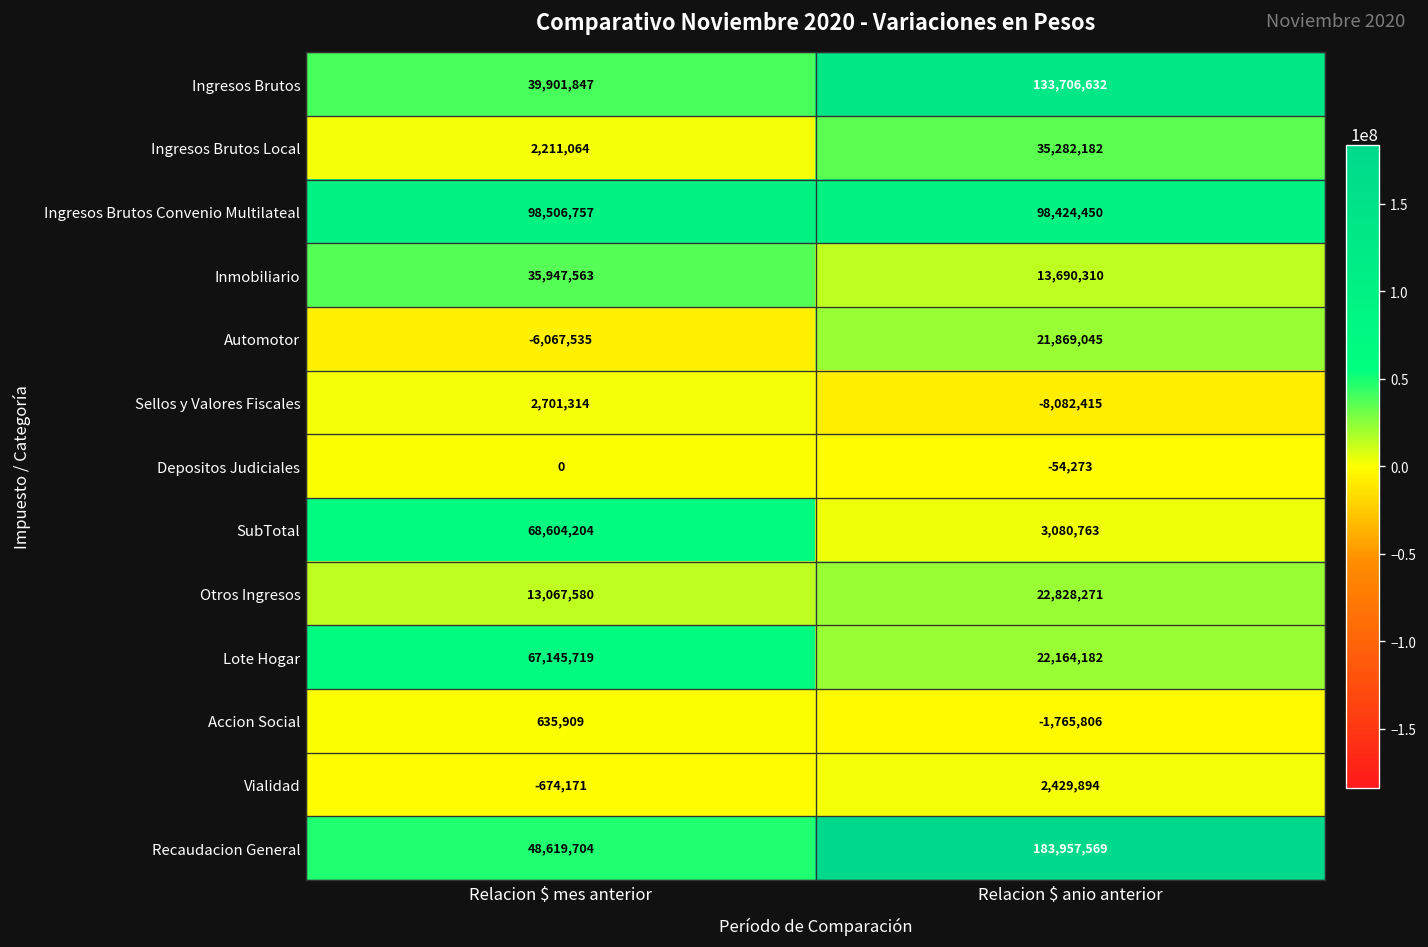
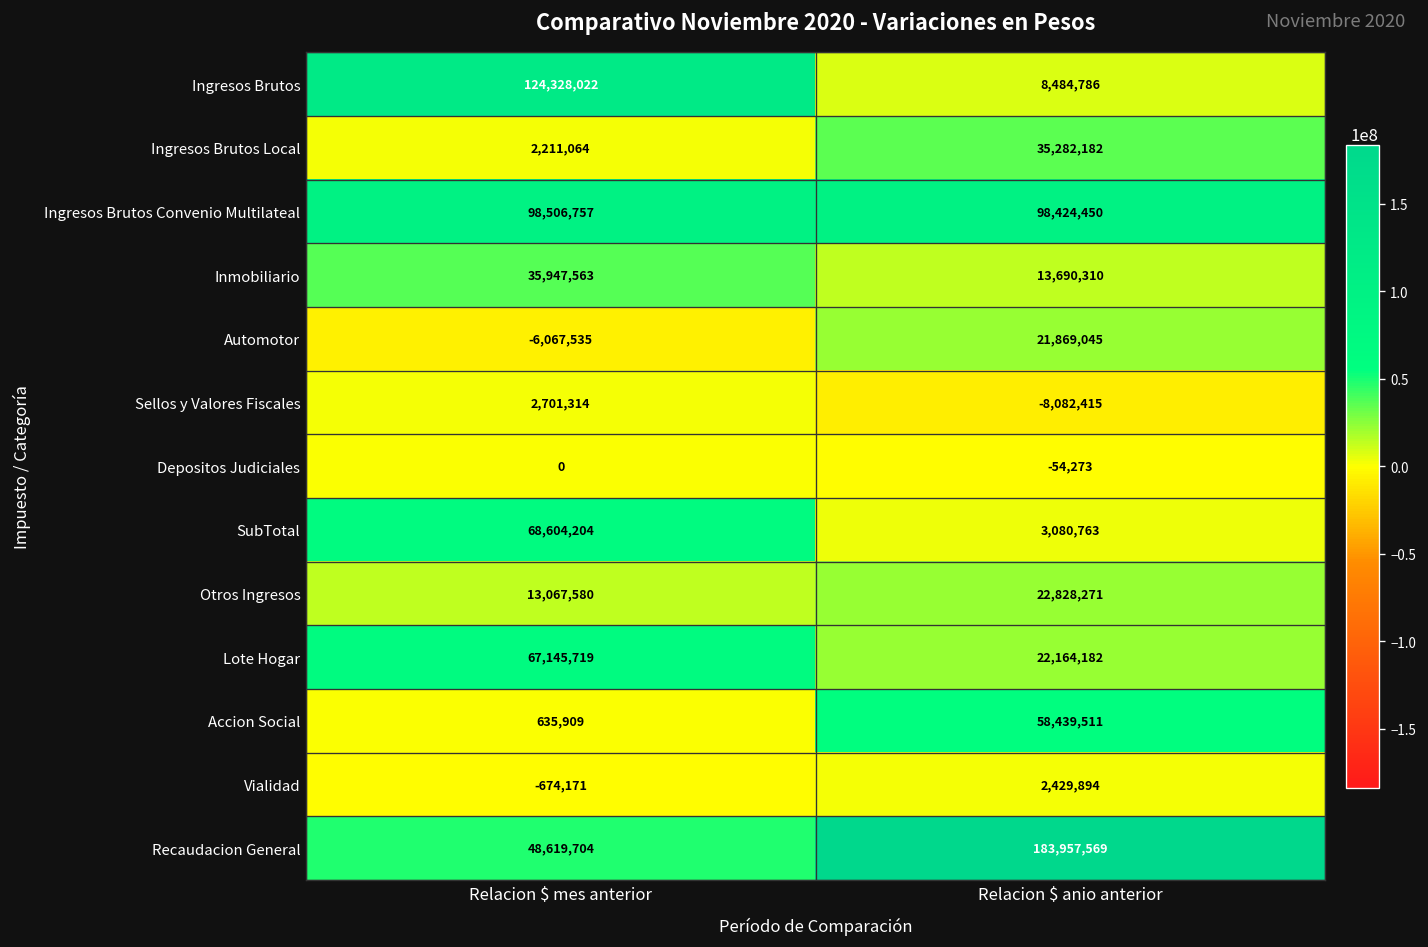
Ingresos Brutos, Relacion $ mes anterior: 39,901,847 -> 124,328,022
Ingresos Brutos, Relacion $ anio anterior: 133,706,632 -> 8,484,786
Accion Social, Relacion $ anio anterior: -1,765,806 -> 58,439,511
